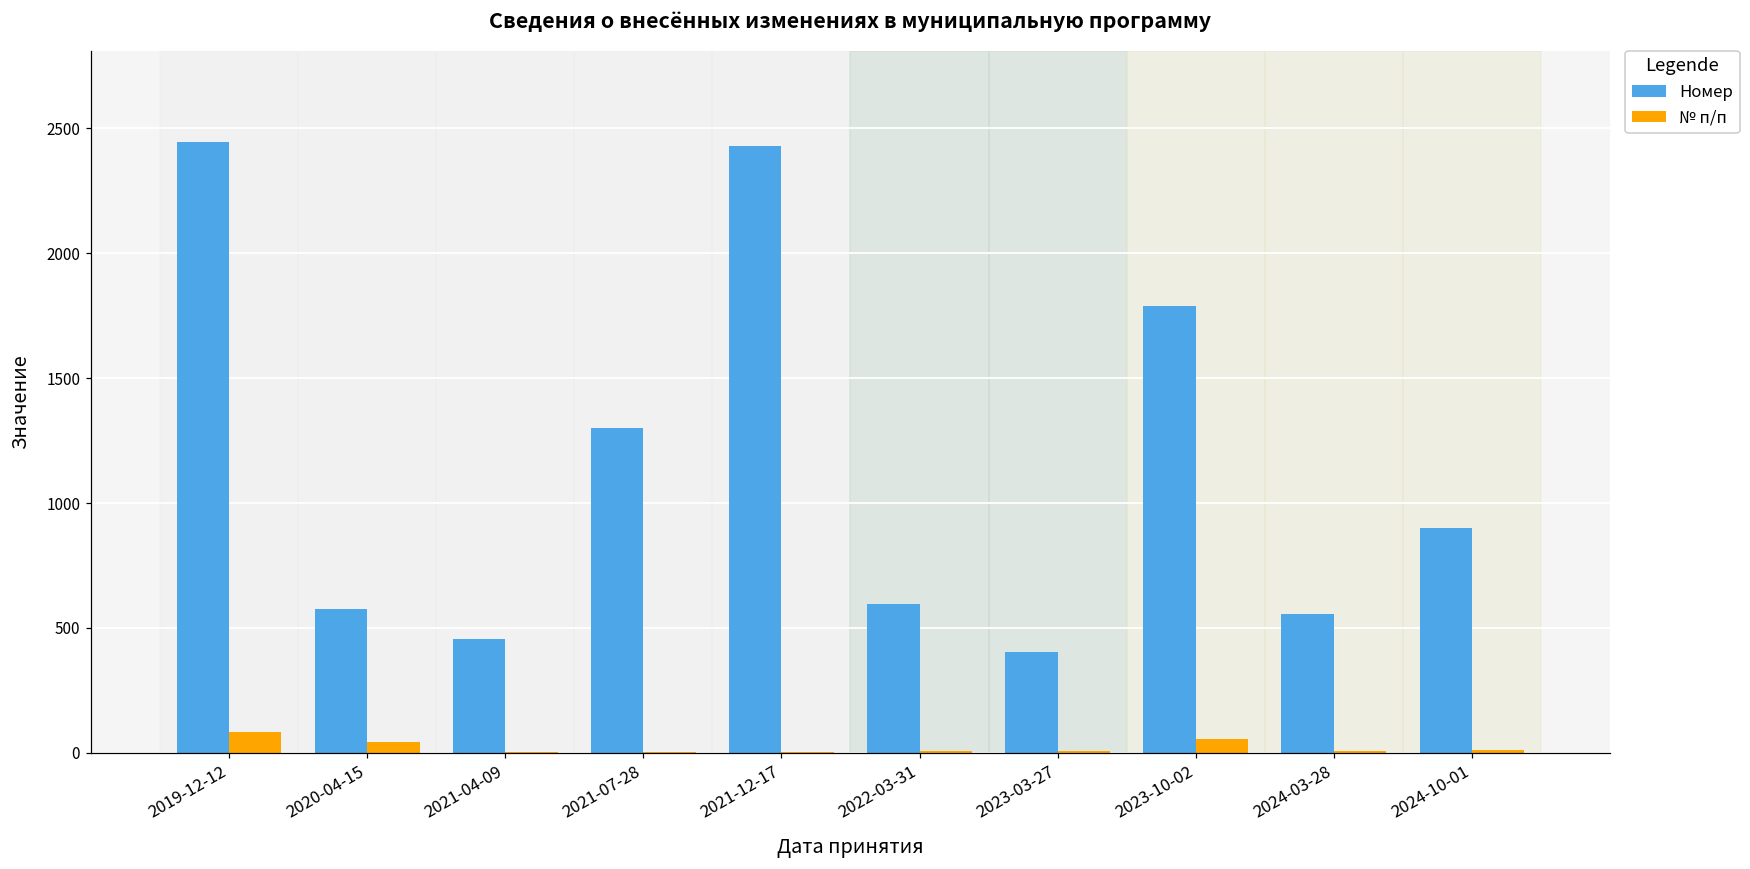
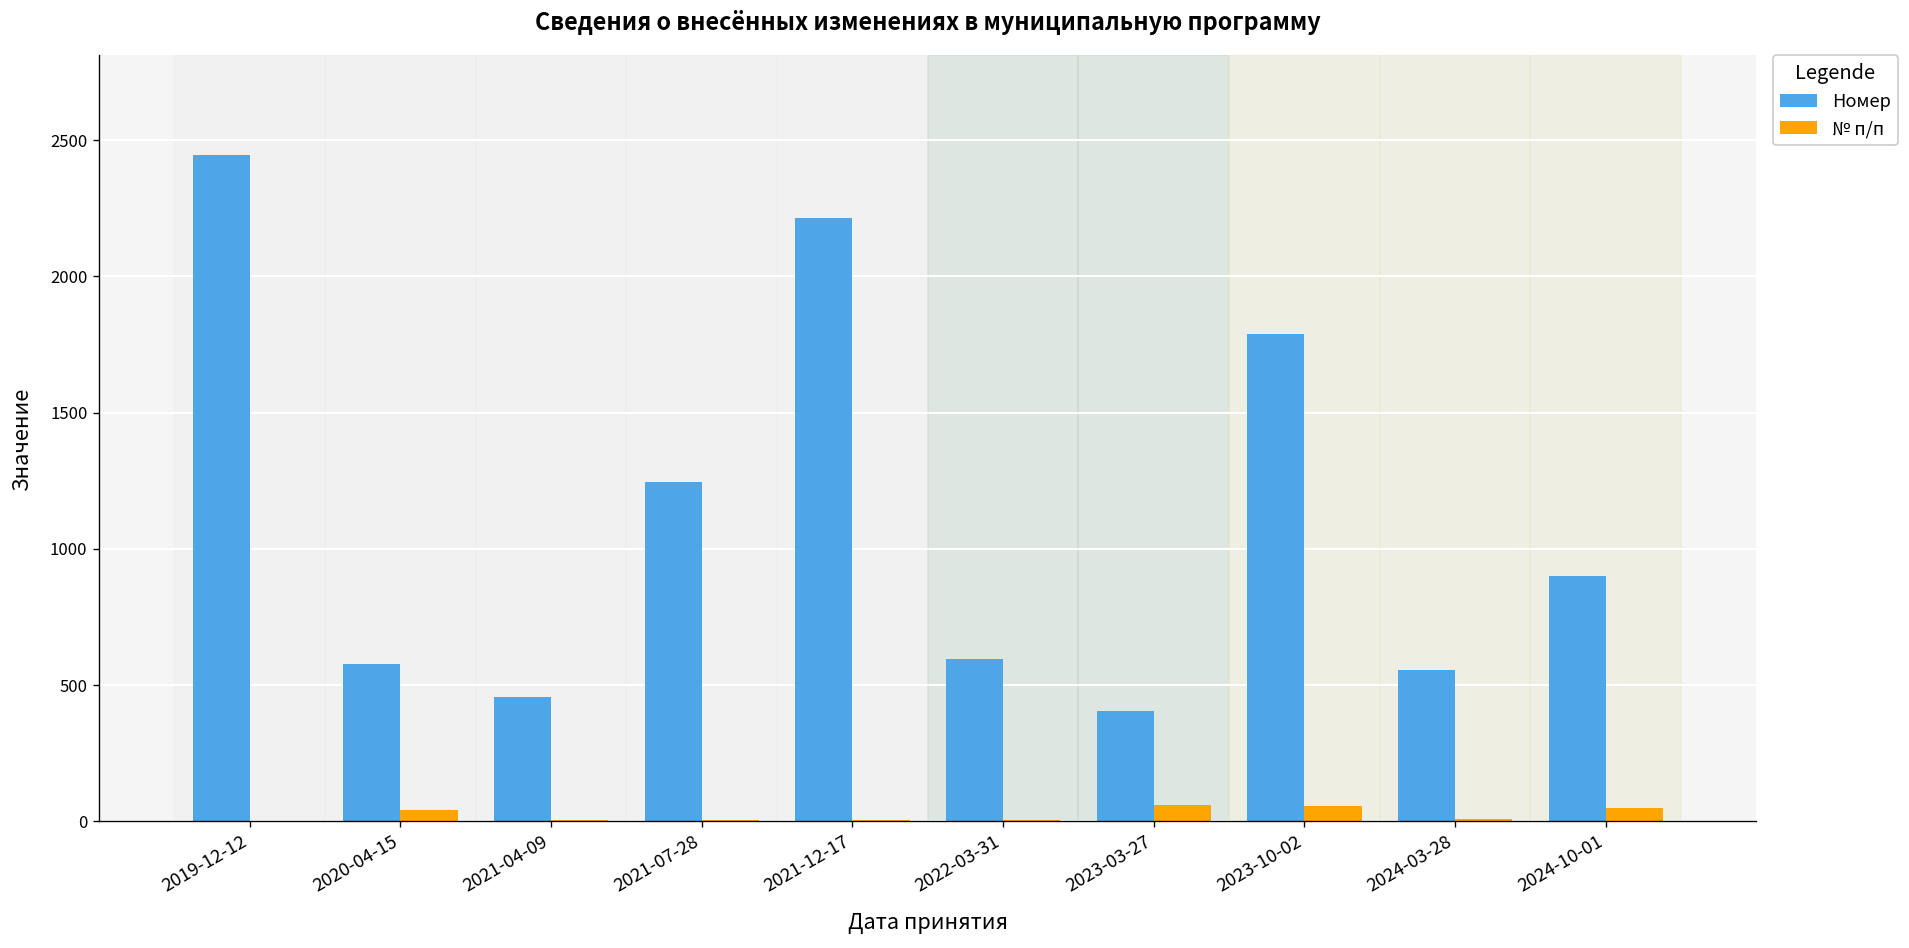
№ п/п, 2019-12-12: 80 -> 0
Номер, 2021-07-28: 1300 -> 1250
Номер, 2021-12-17: 2430 -> 2220
№ п/п, 2023-03-27: 10 -> 60
№ п/п, 2024-10-01: 10 -> 50
